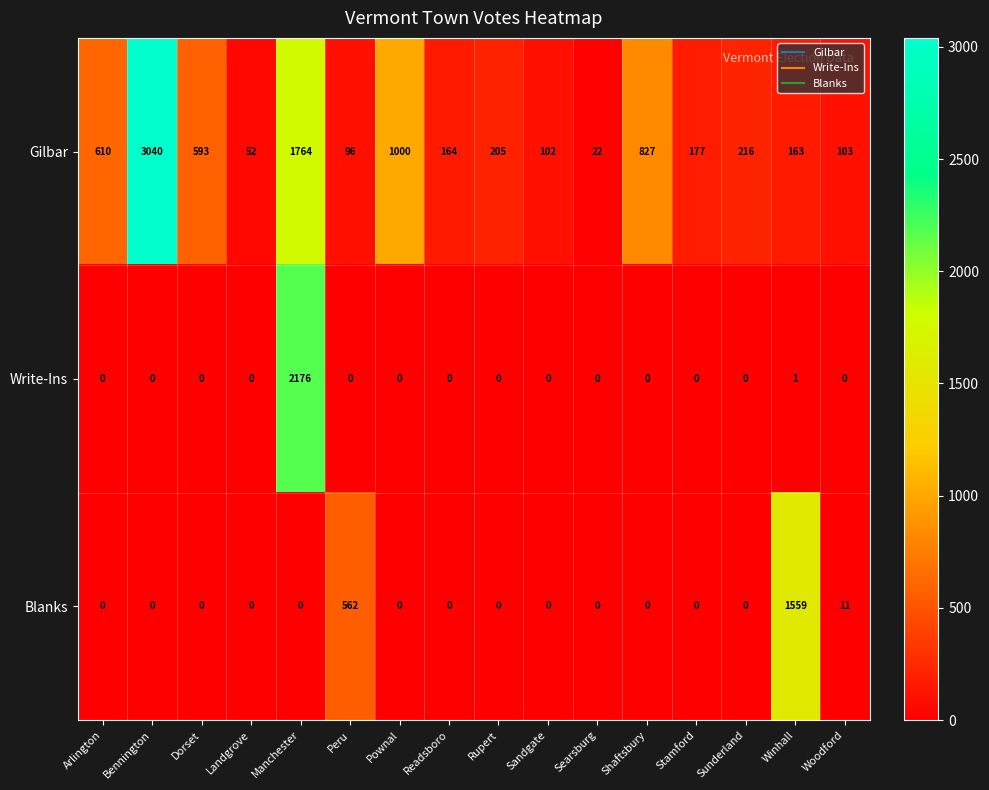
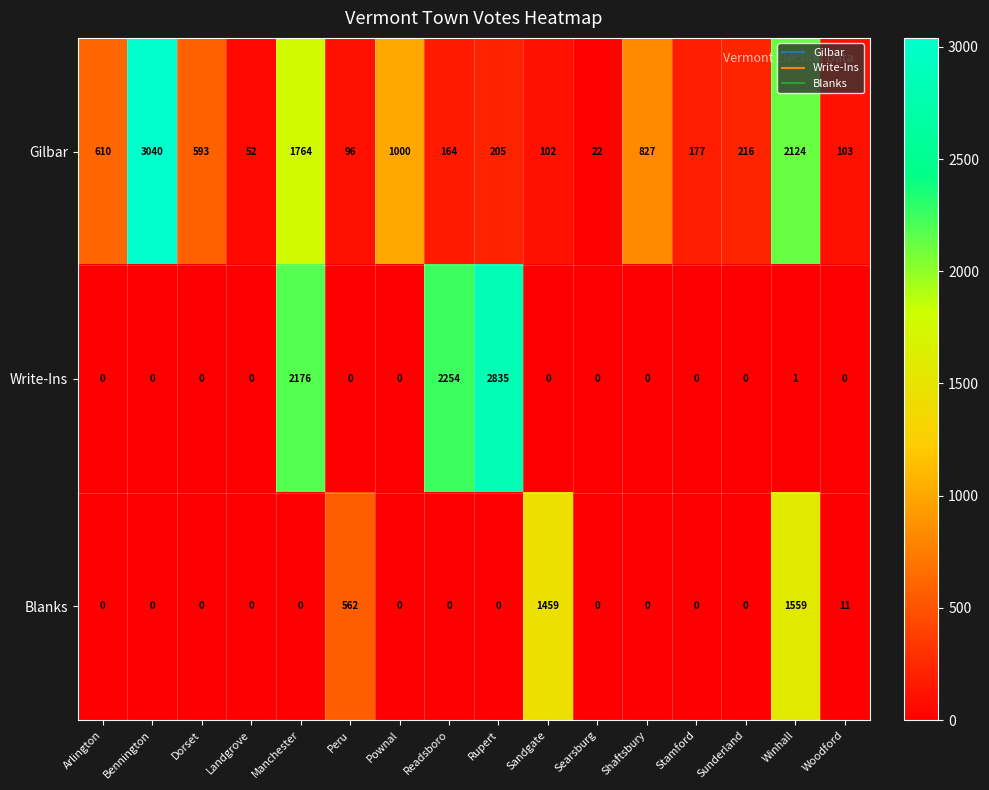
Gilbar, Winhall: 163 -> 2124
Write-Ins, Readsboro: 0 -> 2254
Write-Ins, Rupert: 0 -> 2835
Blanks, Sandgate: 0 -> 1459
